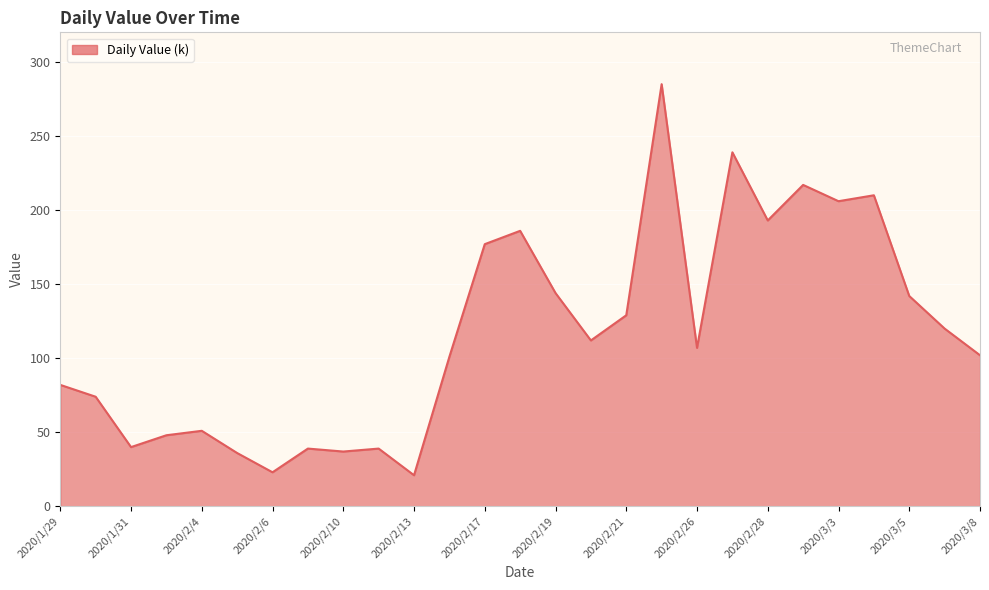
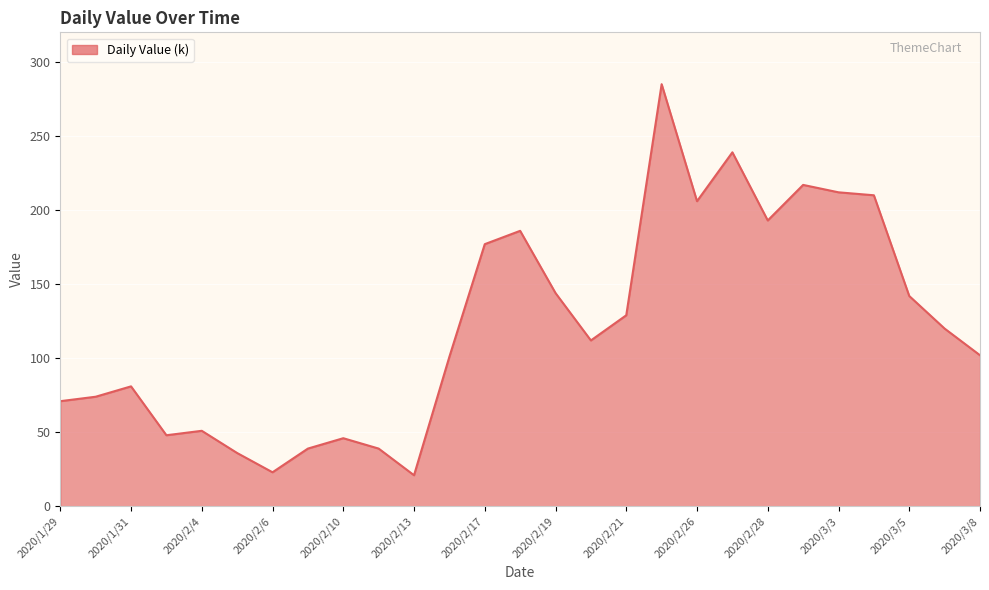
2020/1/29: 82 -> 71
2020/1/31: 40 -> 81
2020/2/10: 37 -> 46
2020/2/26: 107 -> 206
2020/3/3: 206 -> 212
